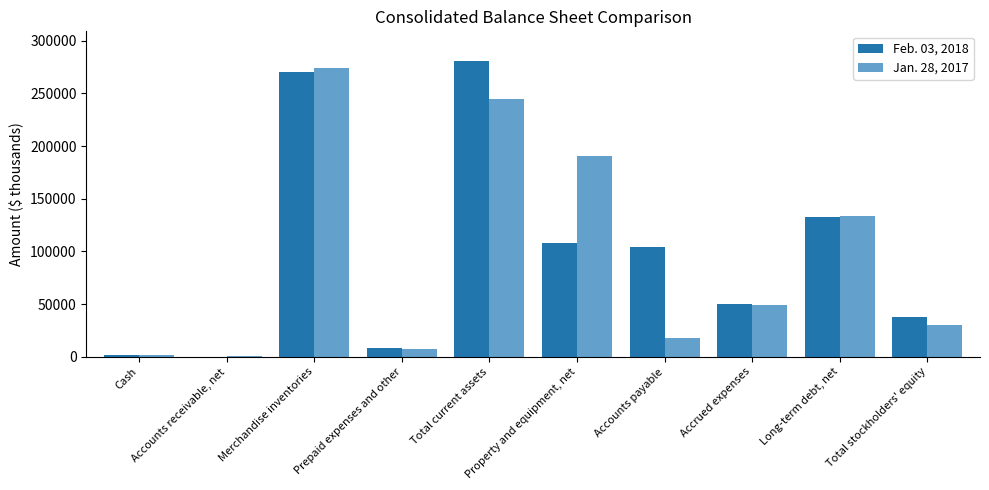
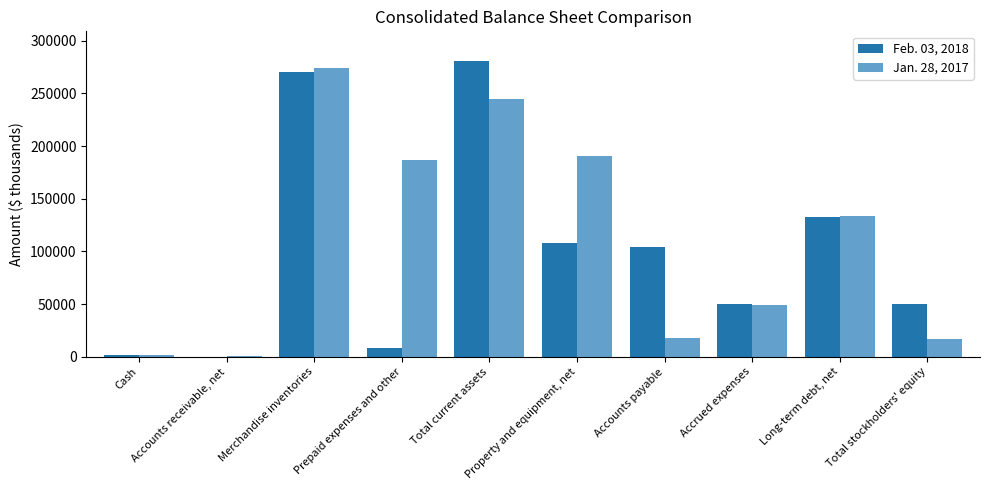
Jan. 28, 2017, Prepaid expenses and other: 7000 -> 187000
Feb. 03, 2018, Total stockholders' equity: 37000 -> 50000
Jan. 28, 2017, Total stockholders' equity: 30000 -> 17000
